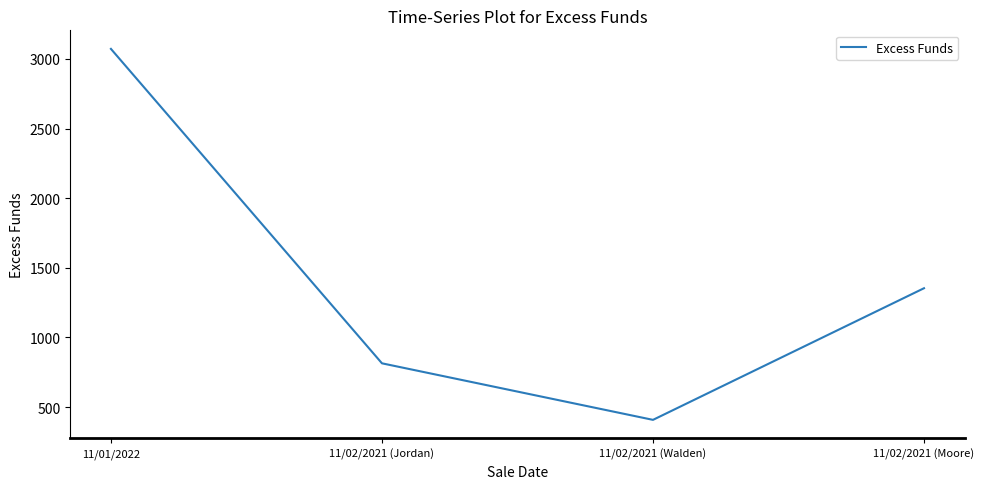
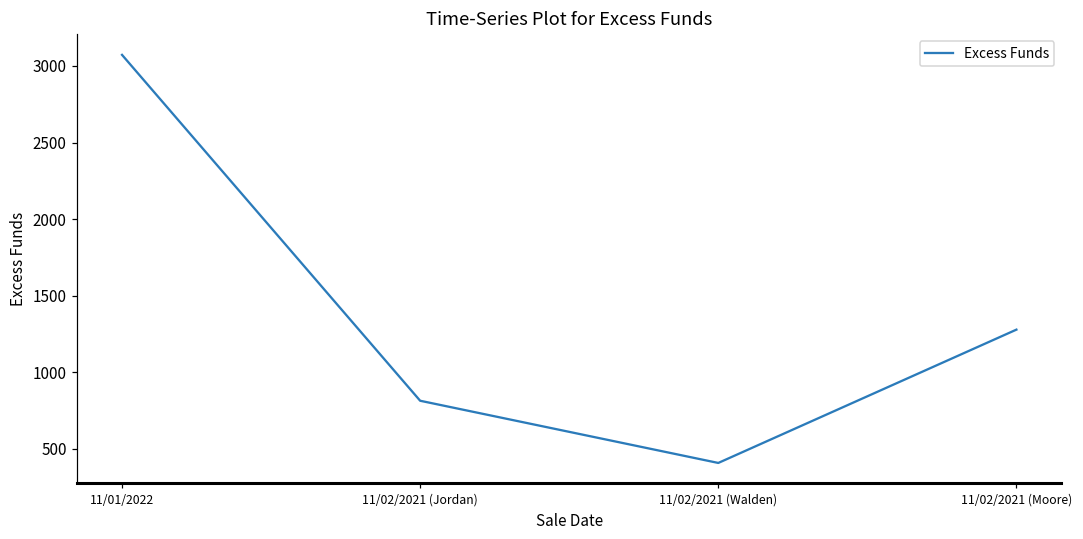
11/02/2021 (Moore): 1350 -> 1280
